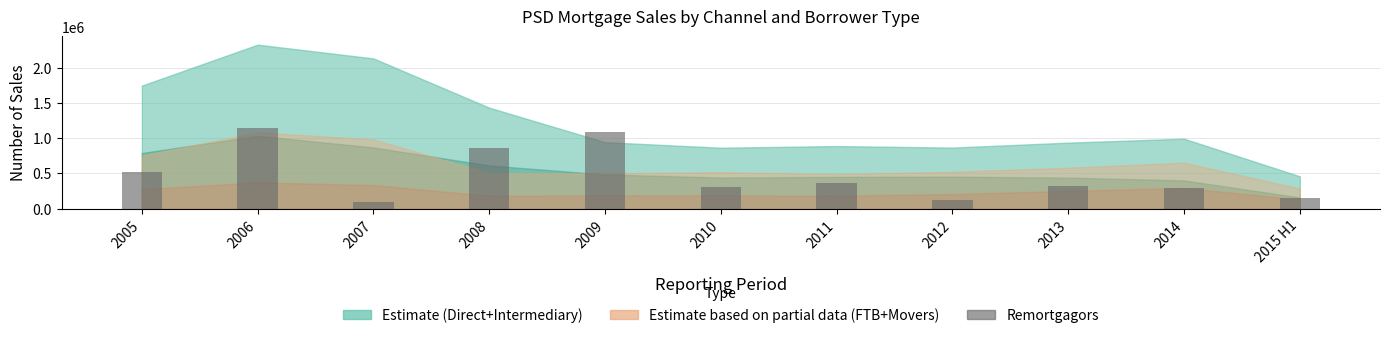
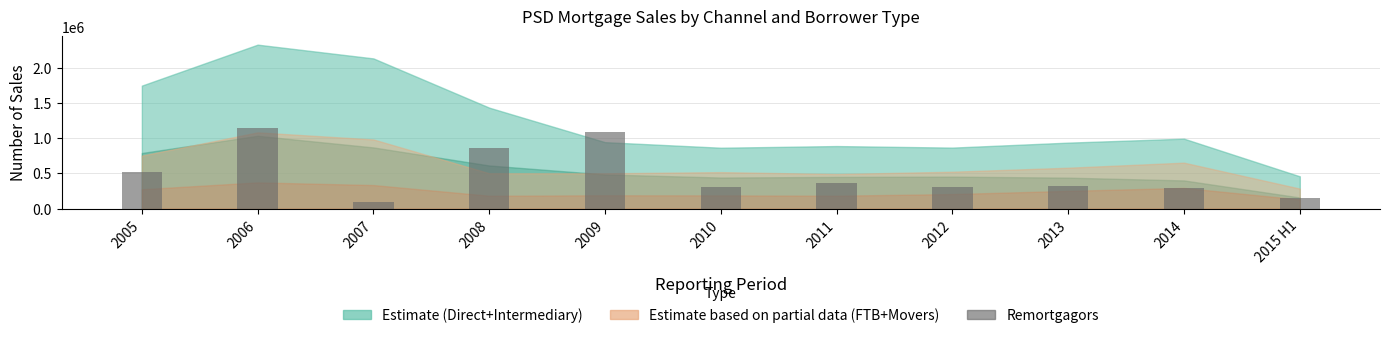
Remortgagors, 2012: 100000 -> 300000
